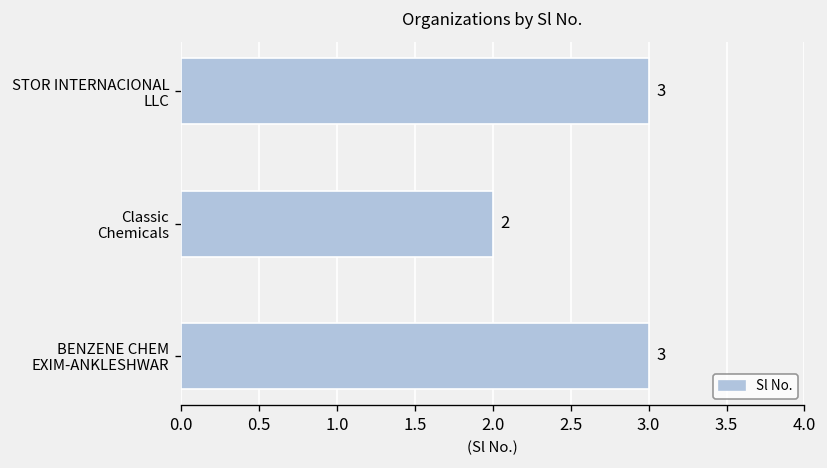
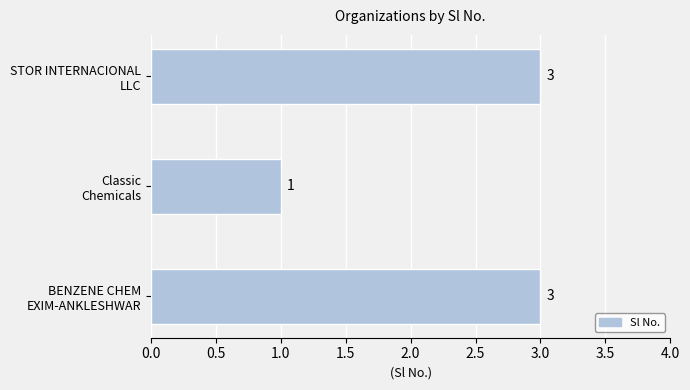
Classic Chemicals: 2 -> 1
